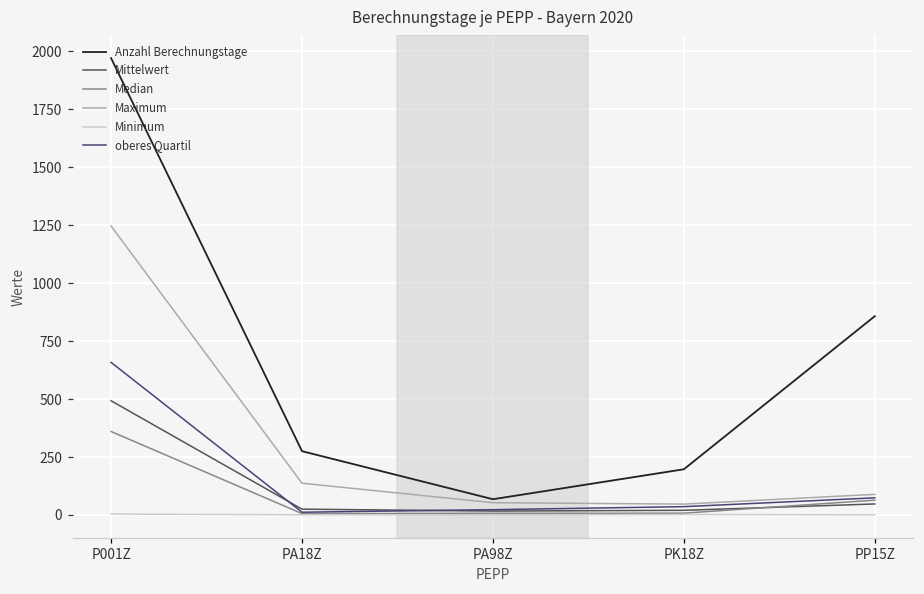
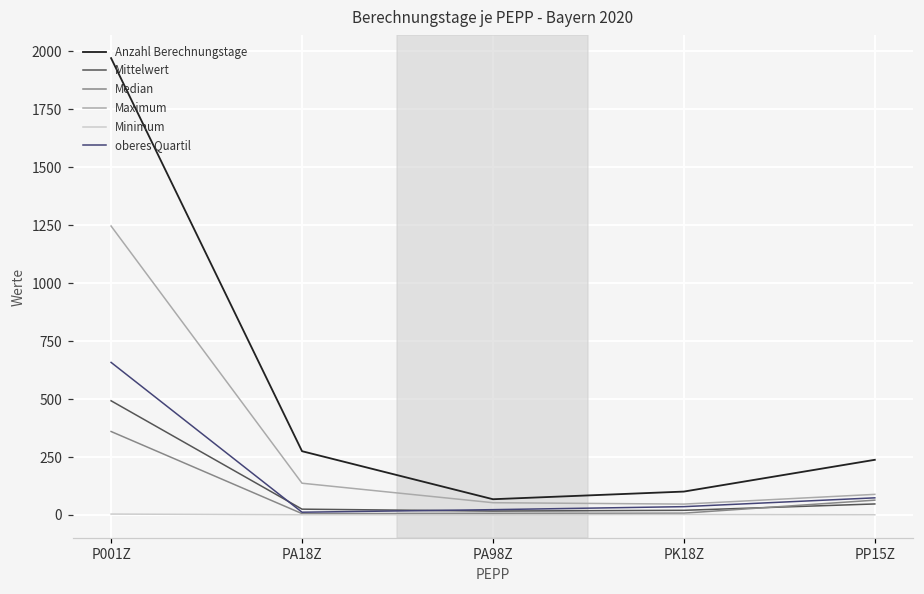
Anzahl Berechnungstage, PK18Z: 200 -> 100
Anzahl Berechnungstage, PP15Z: 860 -> 240
